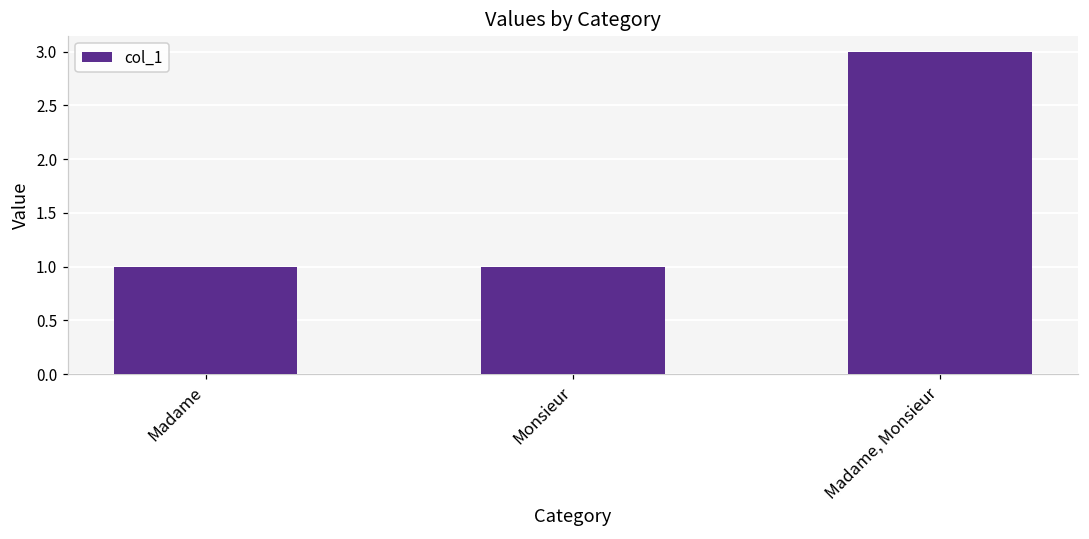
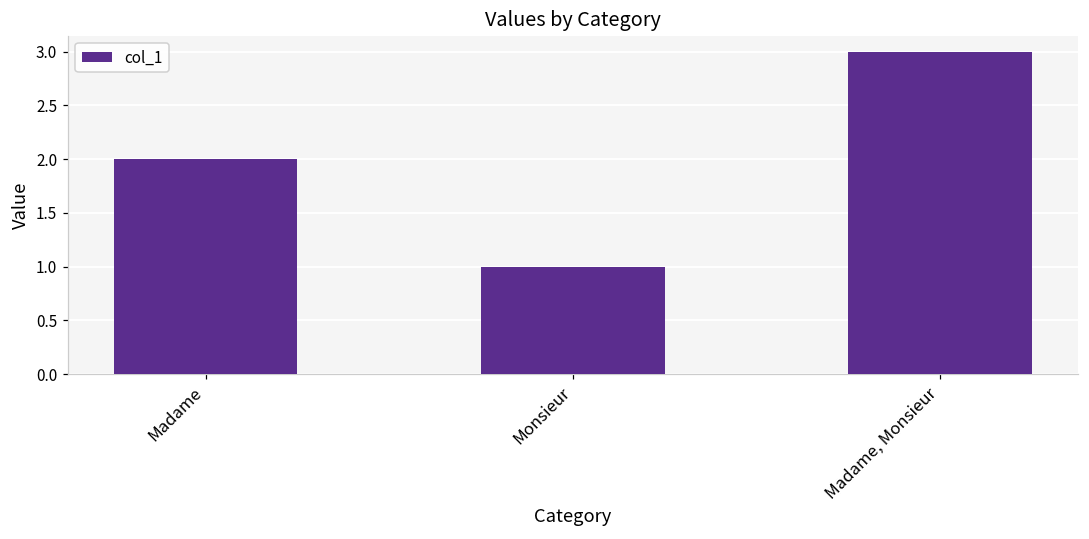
Madame: 1 -> 2
